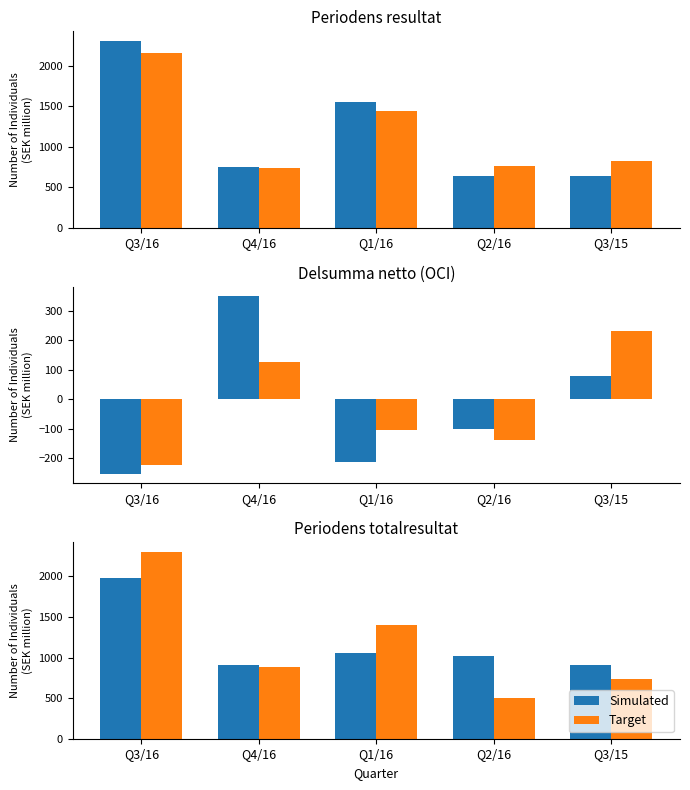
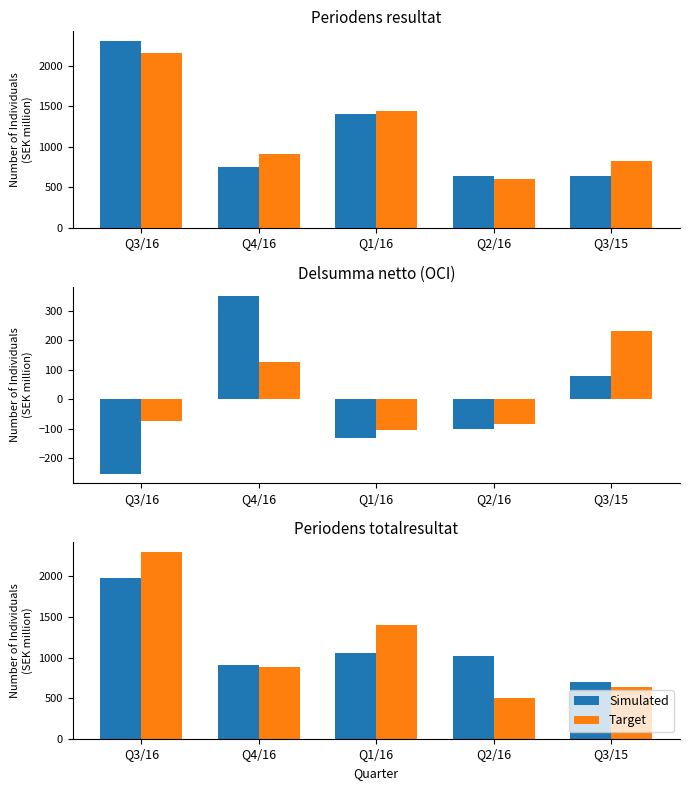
Periodens resultat, Target, Q4/16: 700 -> 900
Periodens resultat, Simulated, Q1/16: 1500 -> 1400
Periodens resultat, Target, Q2/16: 800 -> 600
Delsumma netto (OCI), Target, Q3/16: -220 -> -80
Delsumma netto (OCI), Simulated, Q1/16: -210 -> -130
Delsumma netto (OCI), Target, Q2/16: -140 -> -80
Periodens totalresultat, Simulated, Q3/15: 900 -> 700
Periodens totalresultat, Target, Q3/15: 700 -> 600
